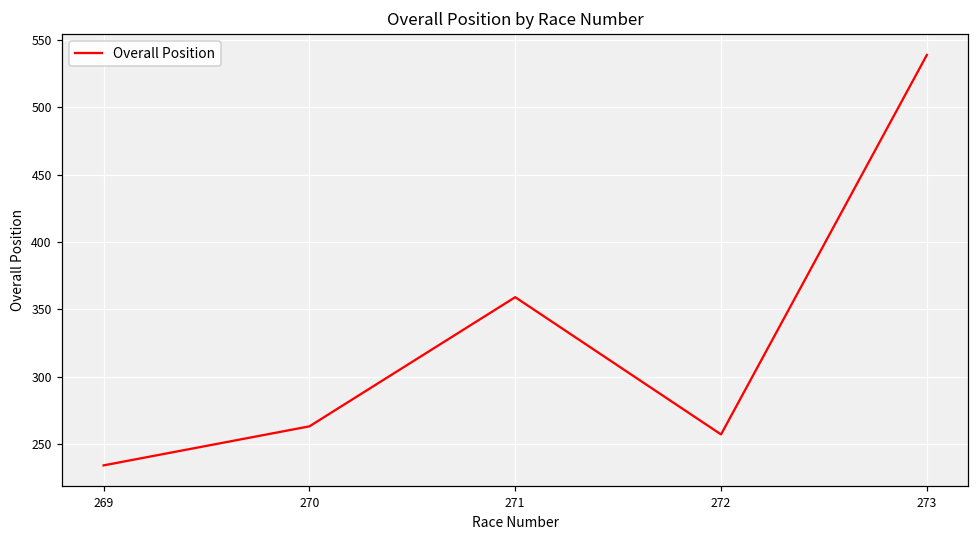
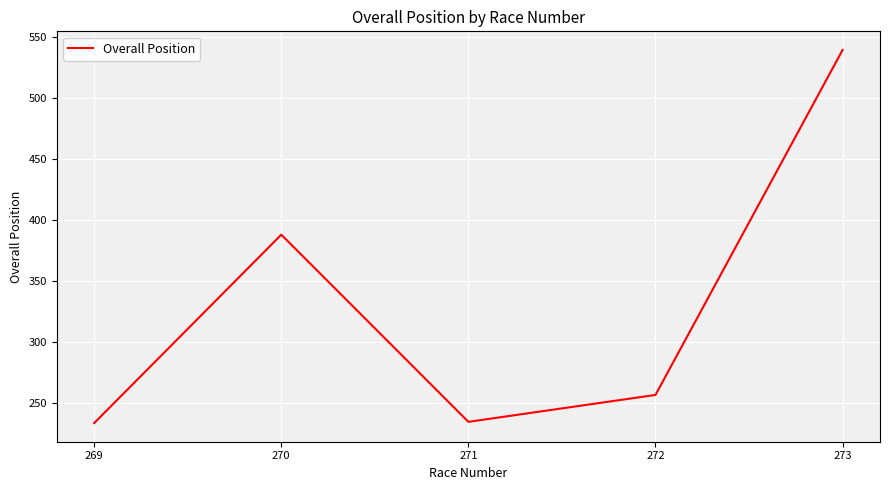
270: 263 -> 388
271: 359 -> 235
